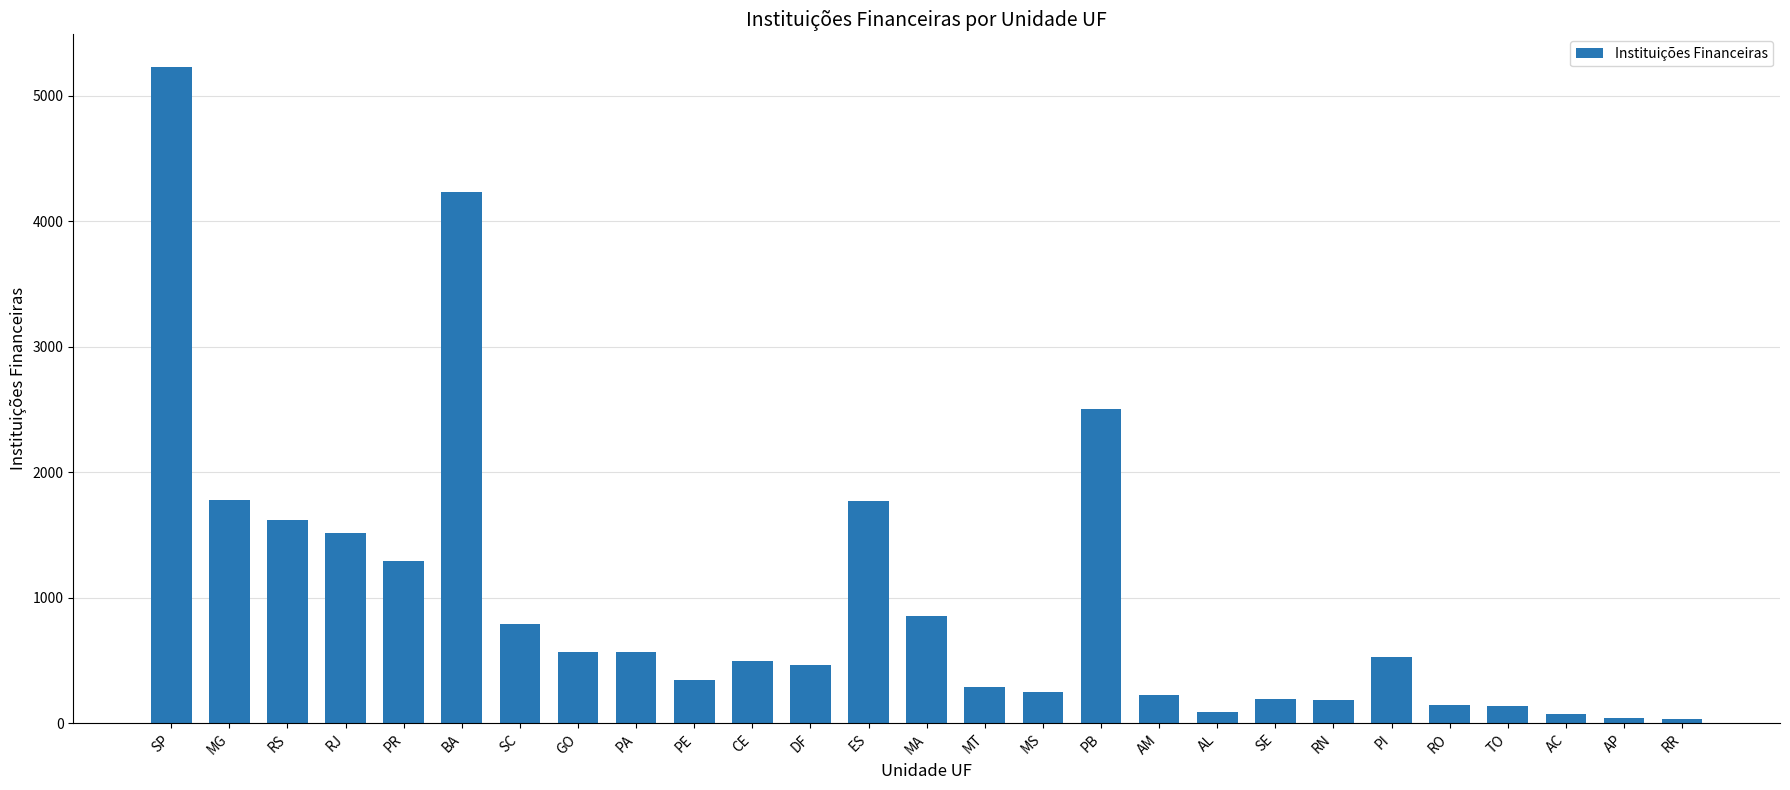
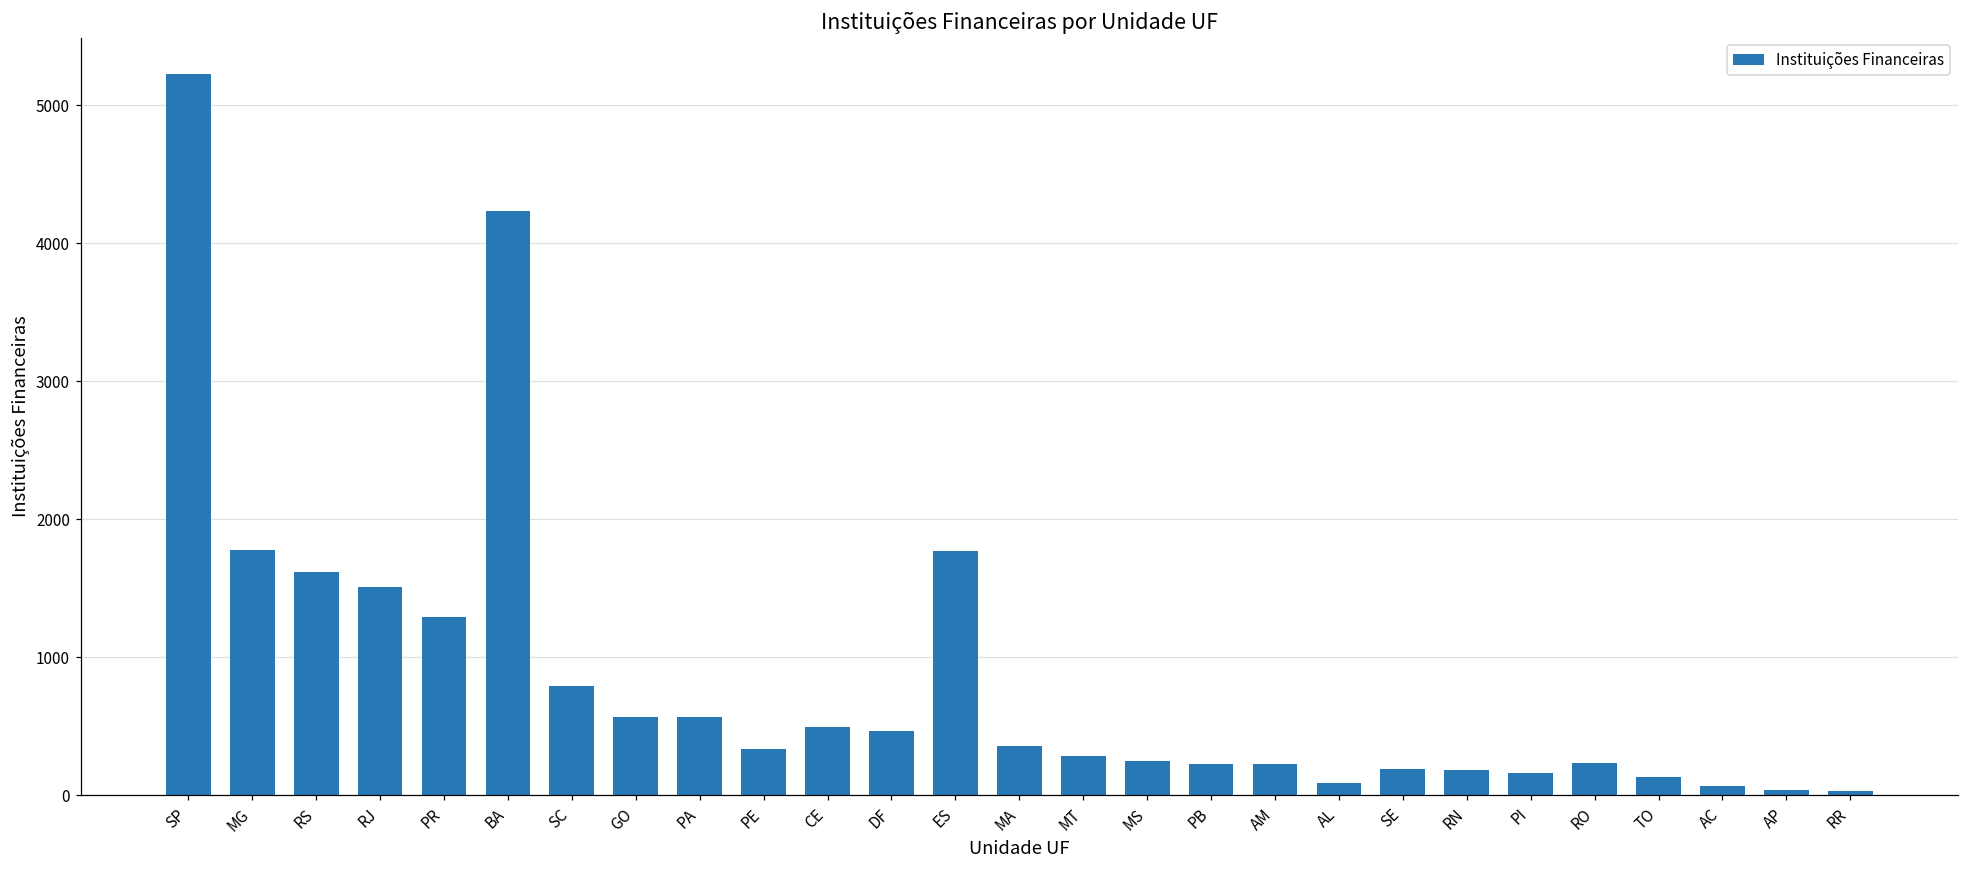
MA: 850 -> 360
PB: 2500 -> 230
PI: 530 -> 170
RO: 140 -> 240
